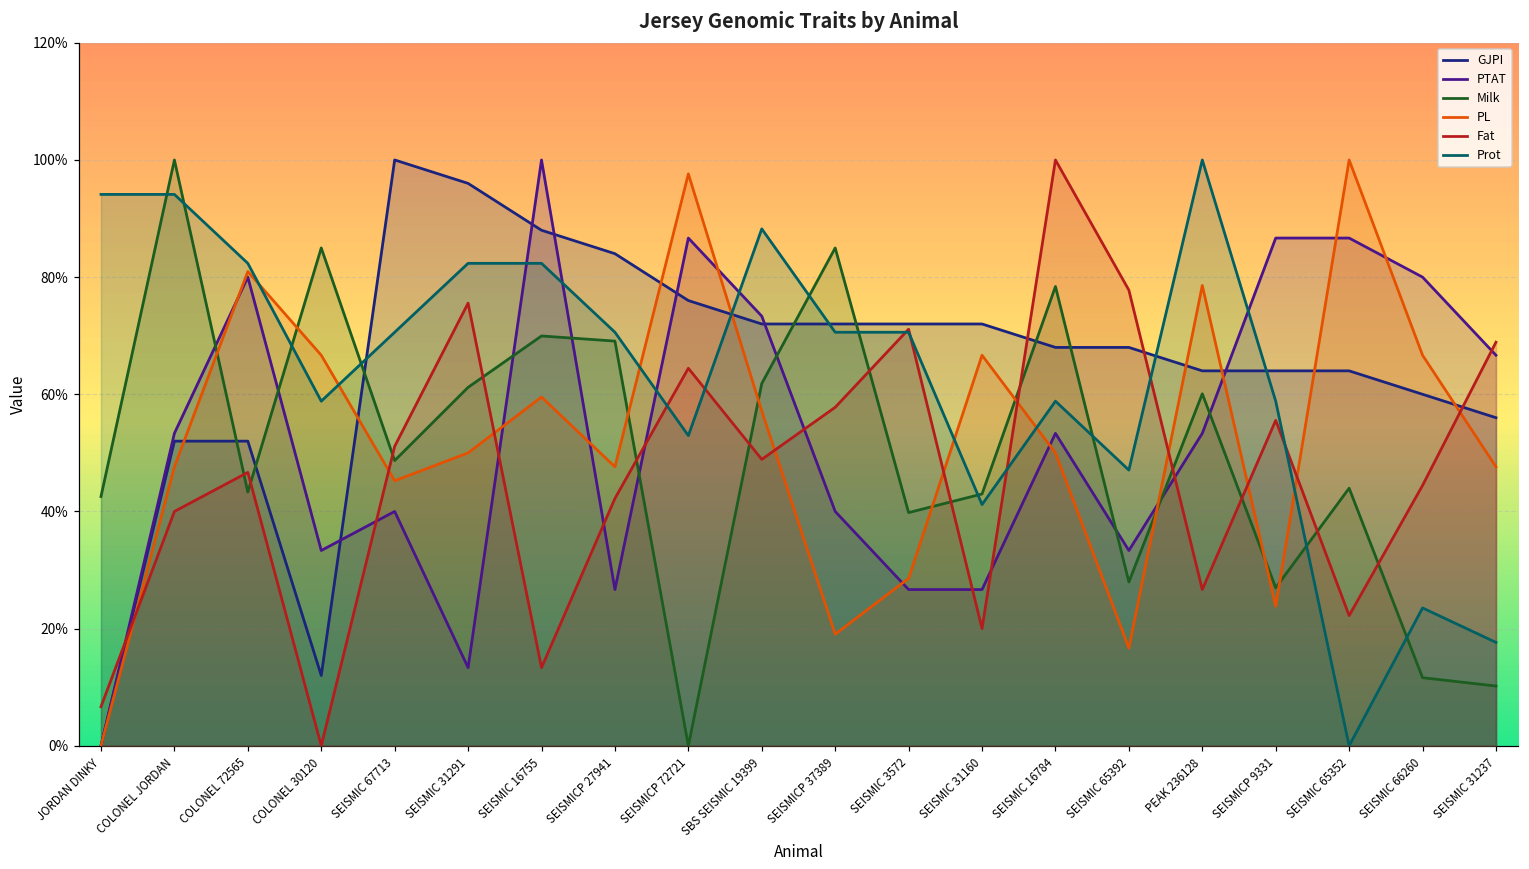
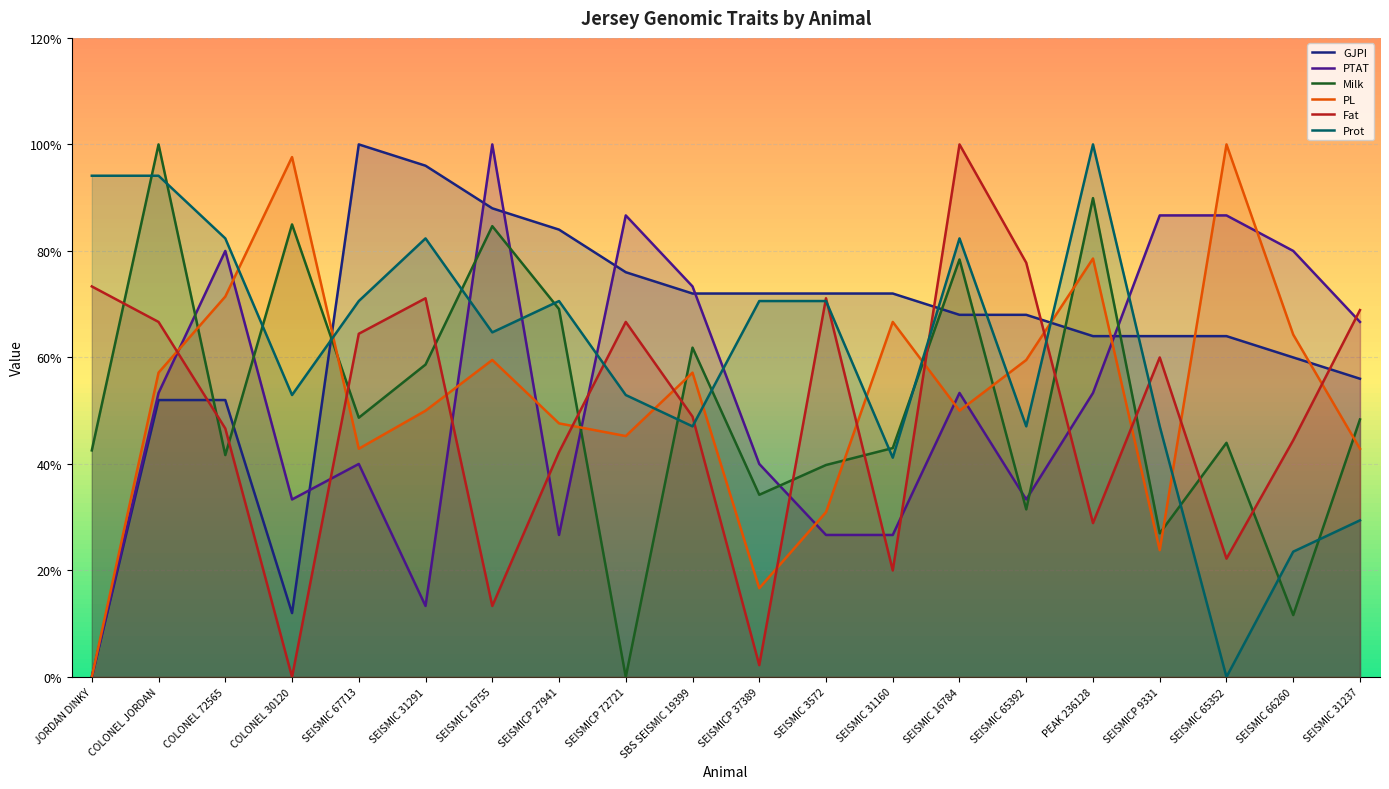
Fat, JORDAN DINKY: 7% -> 73%
PL, COLONEL JORDAN: 48% -> 57%
Fat, COLONEL JORDAN: 40% -> 67%
Milk, COLONEL 72565: 43% -> 42%
PL, COLONEL 72565: 81% -> 71%
PL, COLONEL 30120: 67% -> 98%
Prot, COLONEL 30120: 59% -> 53%
PL, SEISMIC 67713: 45% -> 43%
Fat, SEISMIC 67713: 51% -> 64%
Milk, SEISMIC 31291: 61% -> 59%
Fat, SEISMIC 31291: 76% -> 71%
Milk, SEISMIC 16755: 70% -> 85%
Prot, SEISMIC 16755: 82% -> 65%
PL, SEISMICP 72721: 98% -> 45%
Fat, SEISMICP 72721: 64% -> 67%
Prot, SBS SEISMIC 19399: 88% -> 47%
Milk, SEISMICP 37389: 85% -> 34%
PL, SEISMICP 37389: 19% -> 17%
Fat, SEISMICP 37389: 58% -> 2%
PL, SEISMIC 3572: 29% -> 31%
Prot, SEISMIC 16784: 59% -> 82%
Milk, SEISMIC 65392: 28% -> 31%
PL, SEISMIC 65392: 17% -> 60%
Milk, PEAK 236128: 60% -> 90%
Fat, PEAK 236128: 27% -> 29%
Fat, SEISMICP 9331: 56% -> 60%
Prot, SEISMICP 9331: 59% -> 47%
PL, SEISMIC 66260: 67% -> 64%
Milk, SEISMIC 31237: 10% -> 48%
PL, SEISMIC 31237: 48% -> 43%
Prot, SEISMIC 31237: 18% -> 29%
